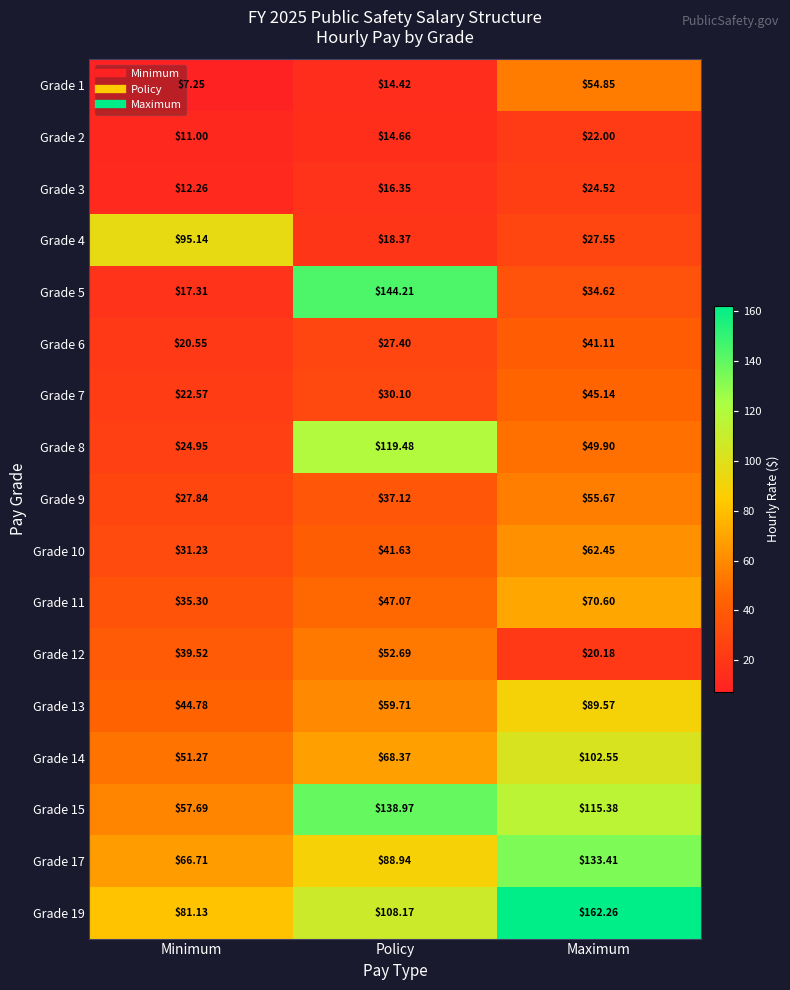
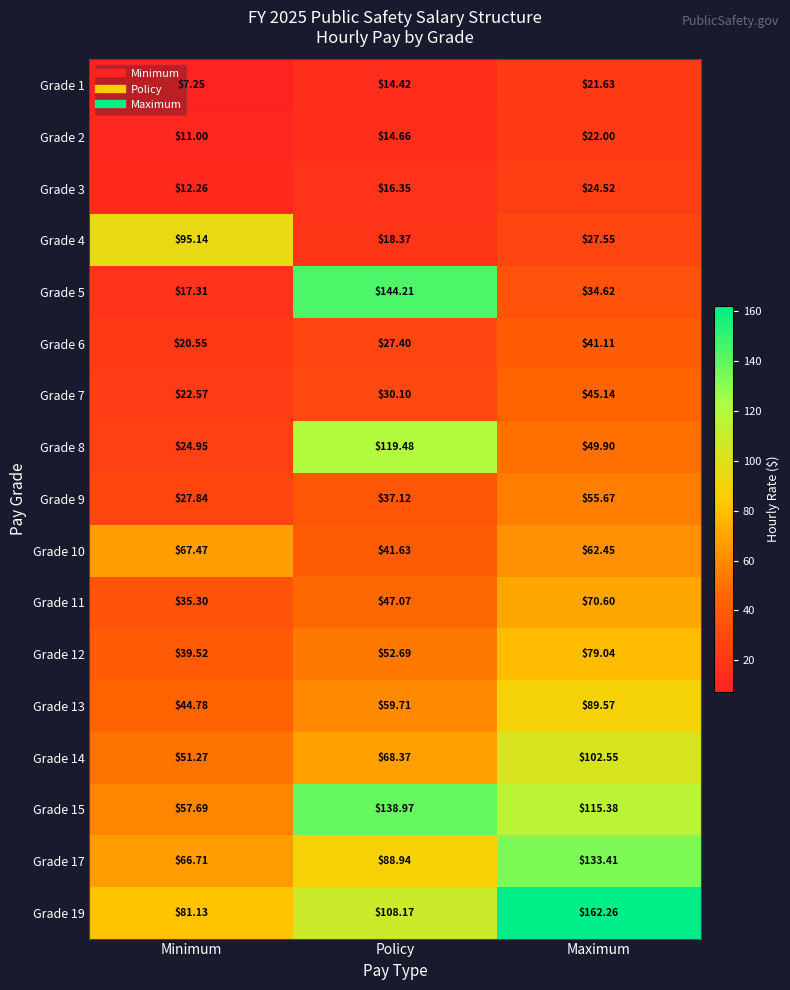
Grade 1, Maximum: $54.85 -> $21.63
Grade 10, Minimum: $31.23 -> $67.47
Grade 12, Maximum: $20.18 -> $79.04
